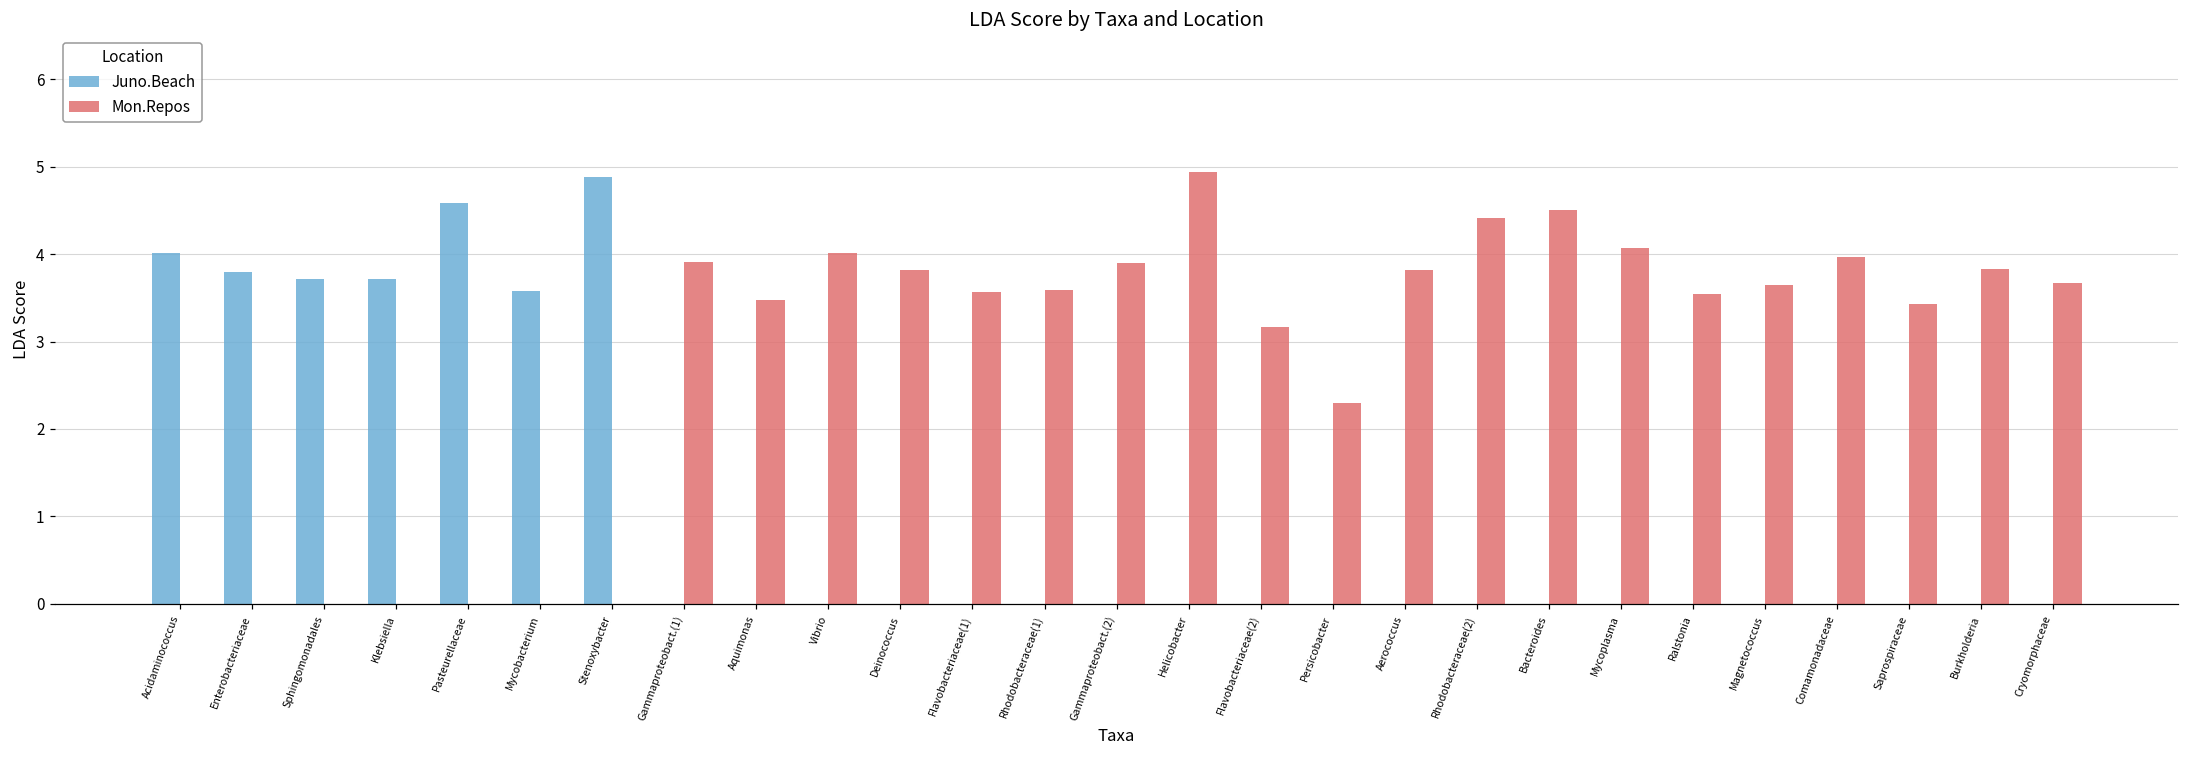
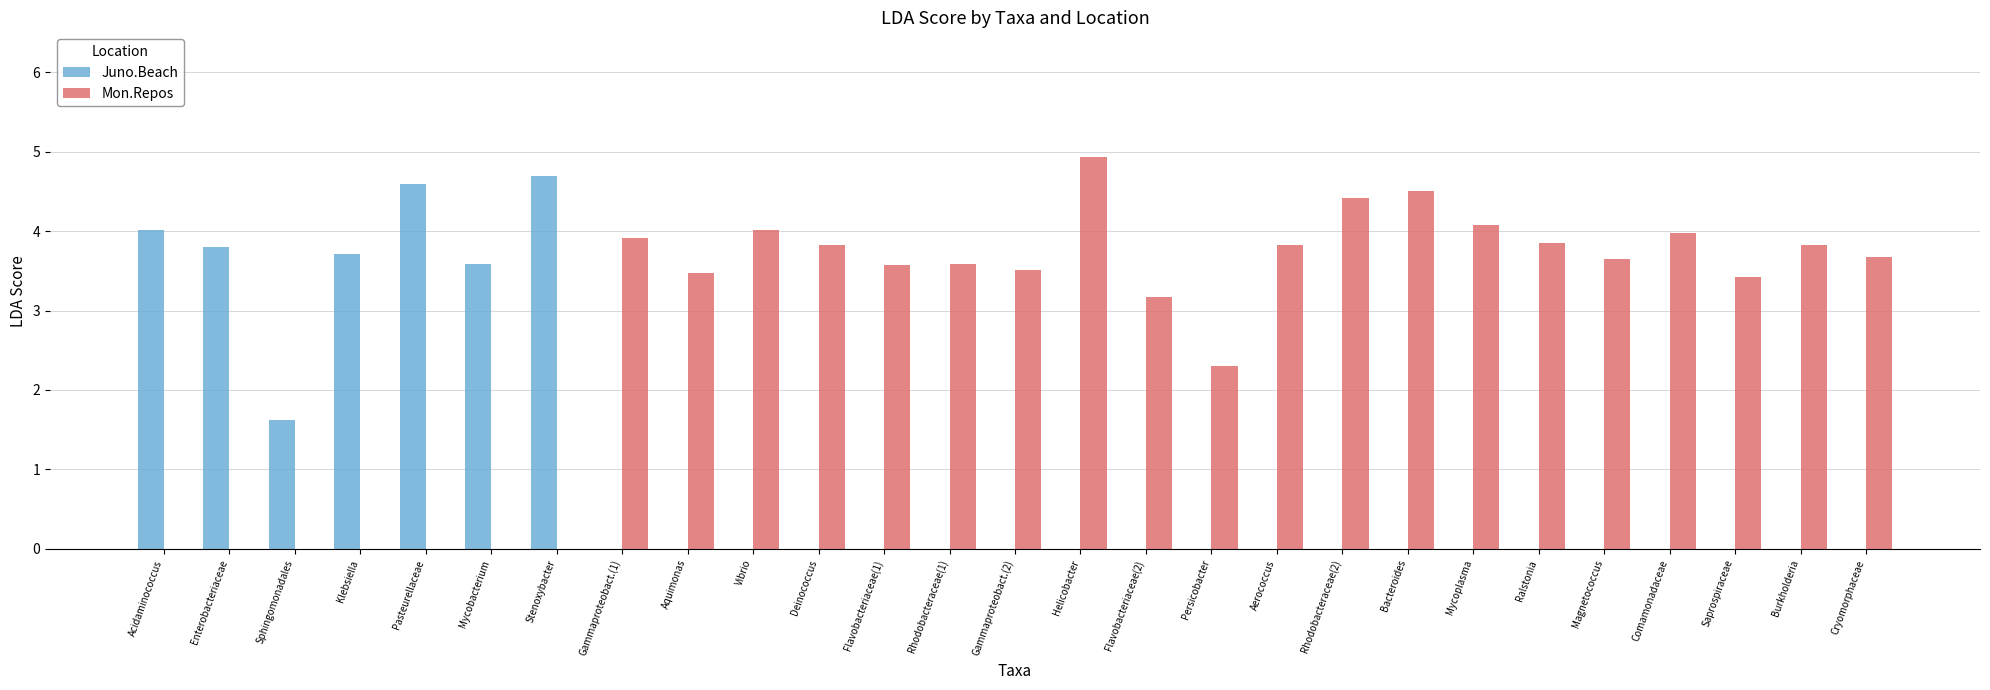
Juno.Beach, Sphingomonadales: 3.7 -> 1.6
Juno.Beach, Stenoxybacter: 4.9 -> 4.7
Mon.Repos, Gammaproteobact.(2): 3.9 -> 3.5
Mon.Repos, Ralstonia: 3.5 -> 3.8
